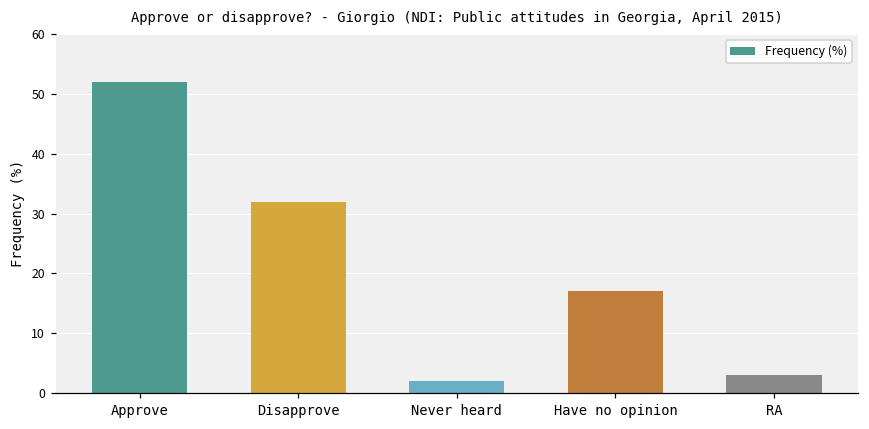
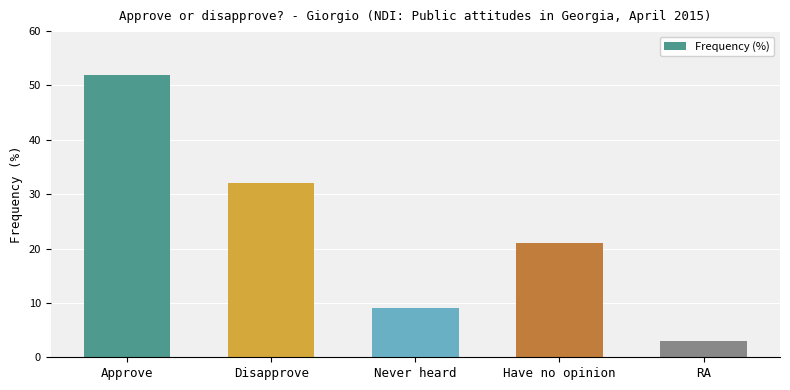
Never heard: 2 -> 9
Have no opinion: 17 -> 21
